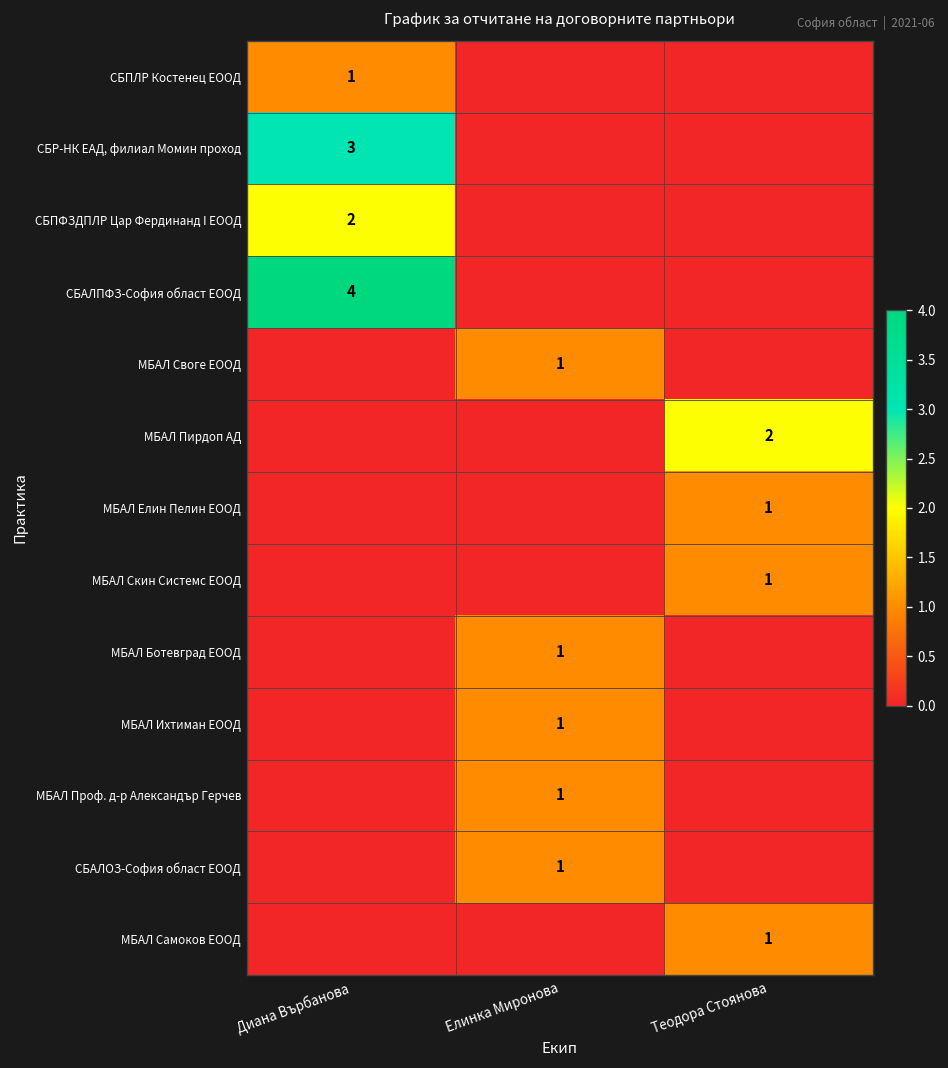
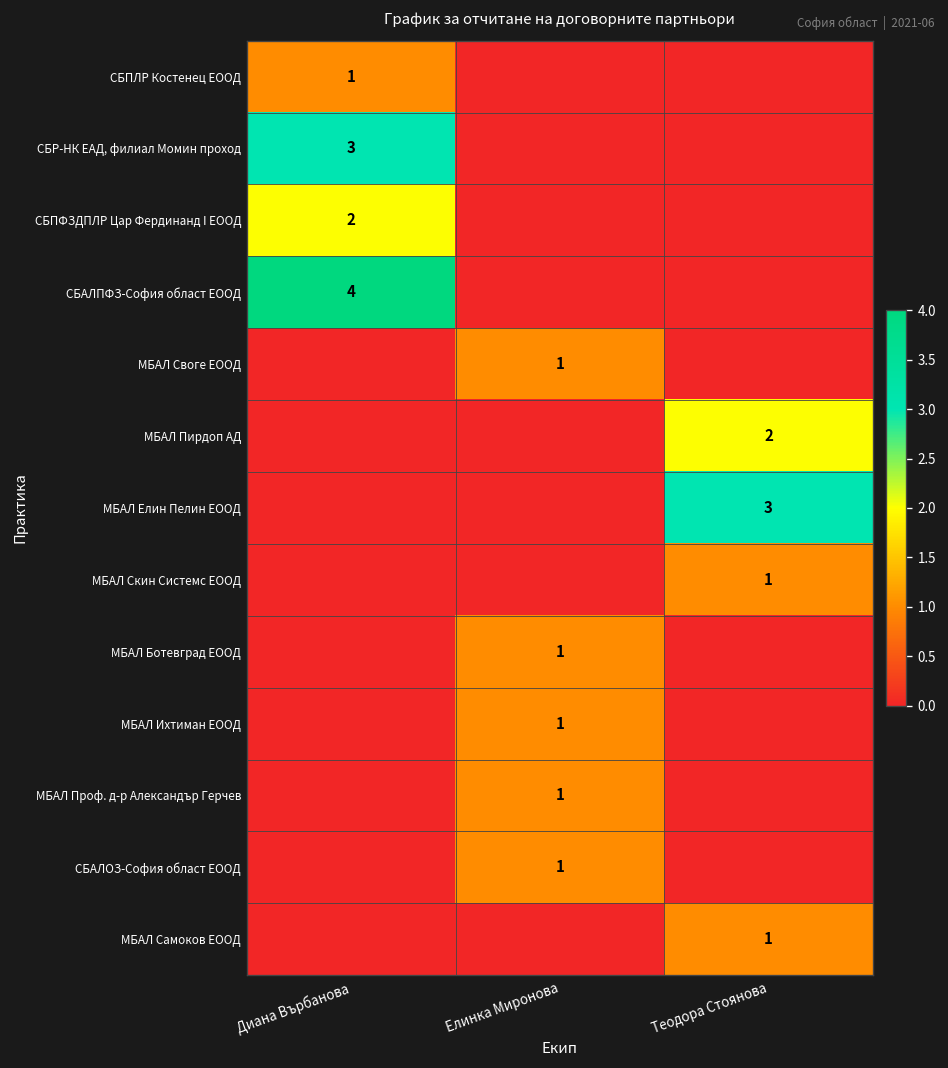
МБАЛ Елин Пелин ЕООД, Теодора Стоянова: 1 -> 3
